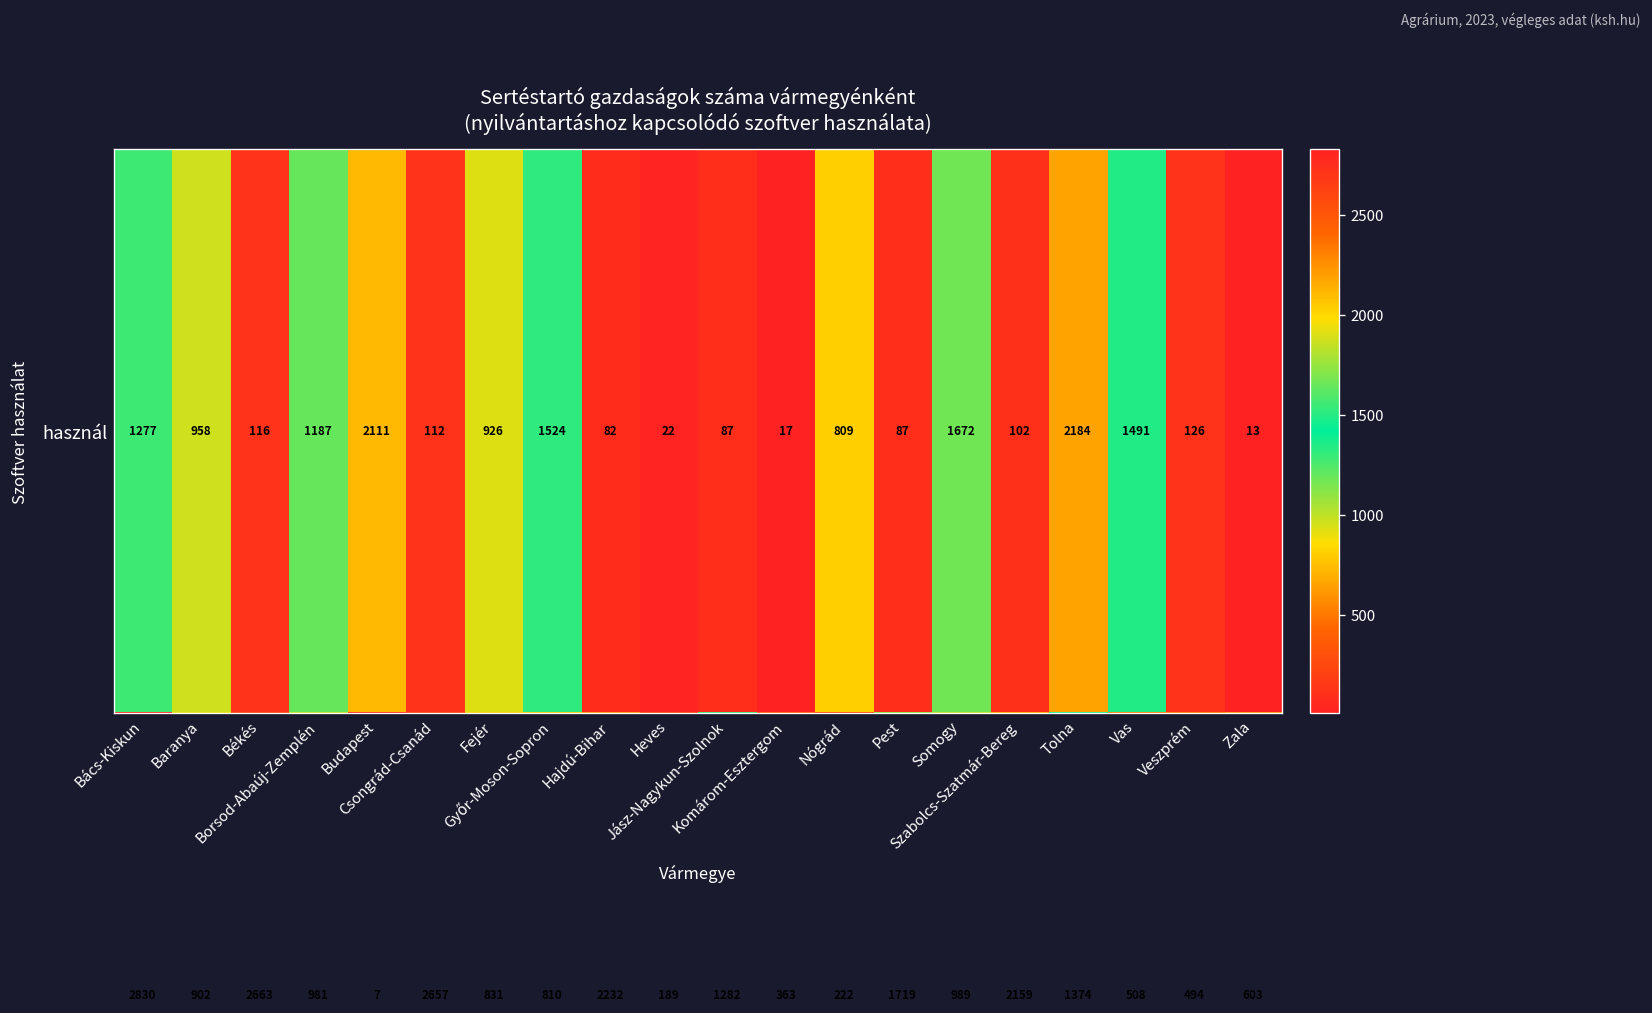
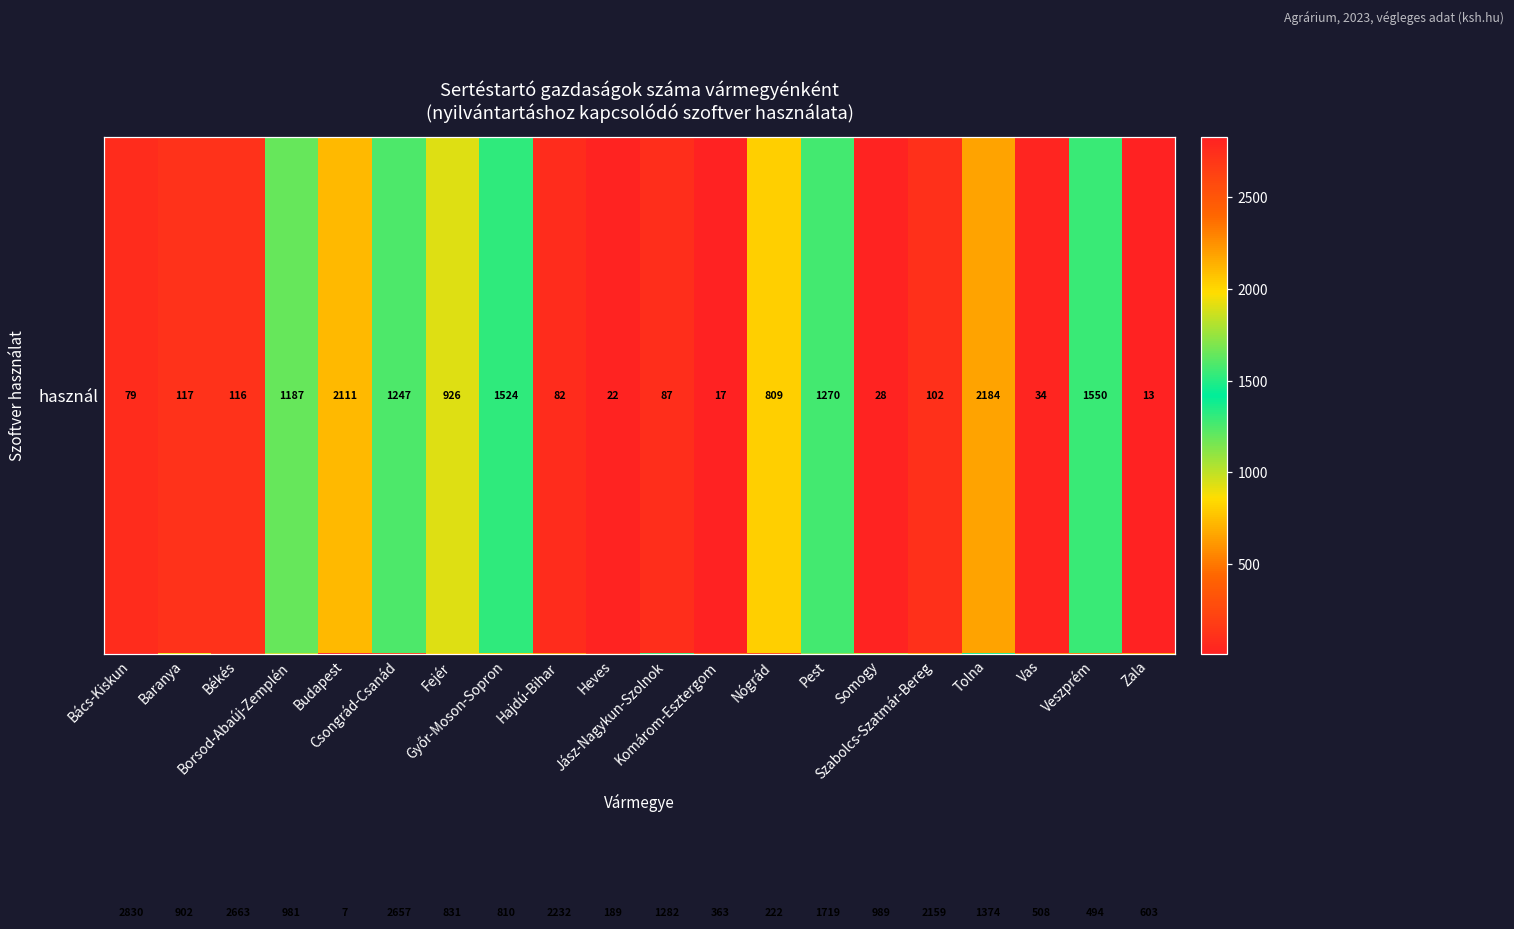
használ, Bács-Kiskun: 1277 -> 79
használ, Baranya: 958 -> 117
használ, Csongrád-Csanád: 112 -> 1247
használ, Pest: 87 -> 1270
használ, Somogy: 1672 -> 28
használ, Vas: 1491 -> 34
használ, Veszprém: 126 -> 1550
